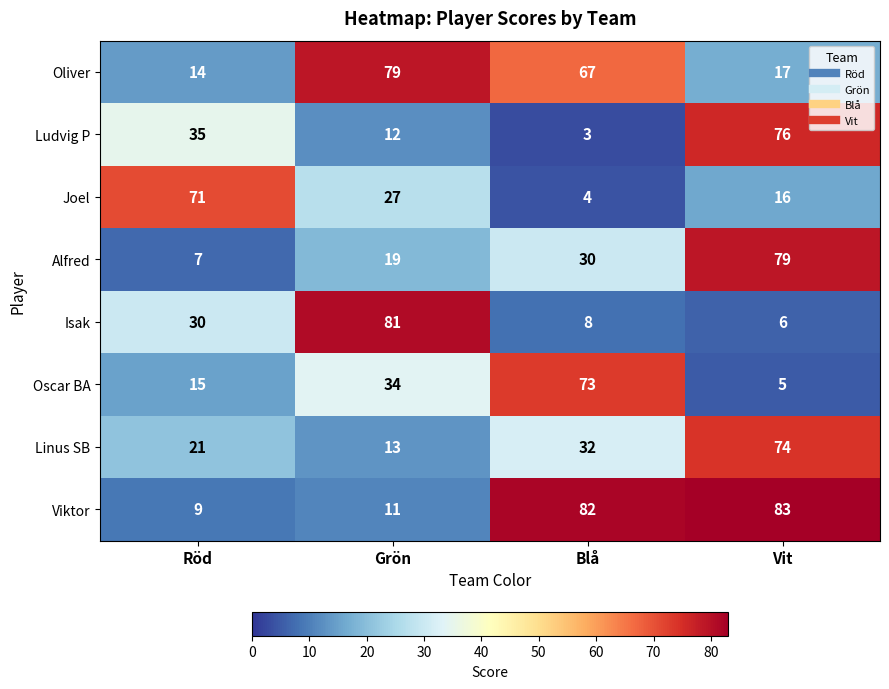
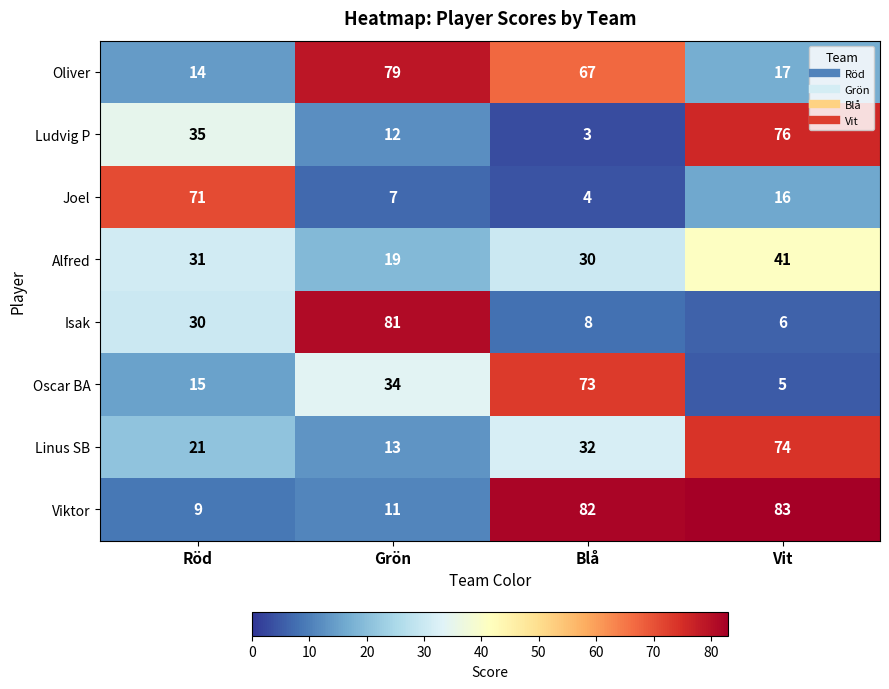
Joel, Grön: 27 -> 7
Alfred, Röd: 7 -> 31
Alfred, Vit: 79 -> 41
